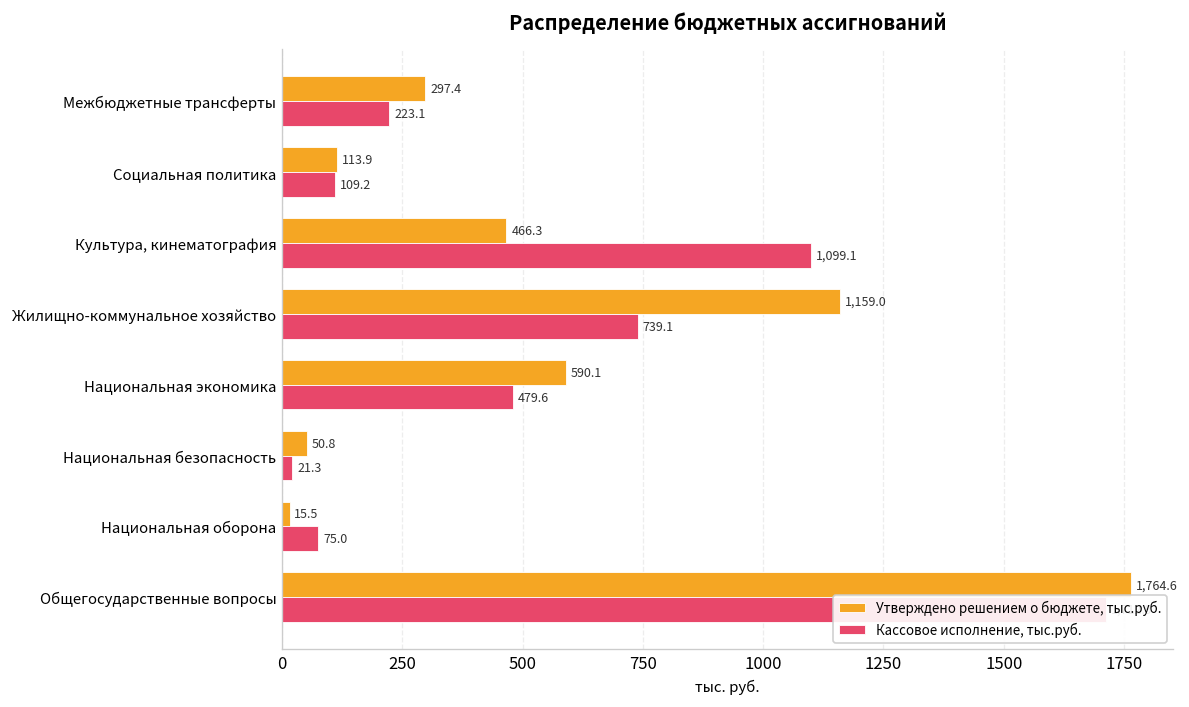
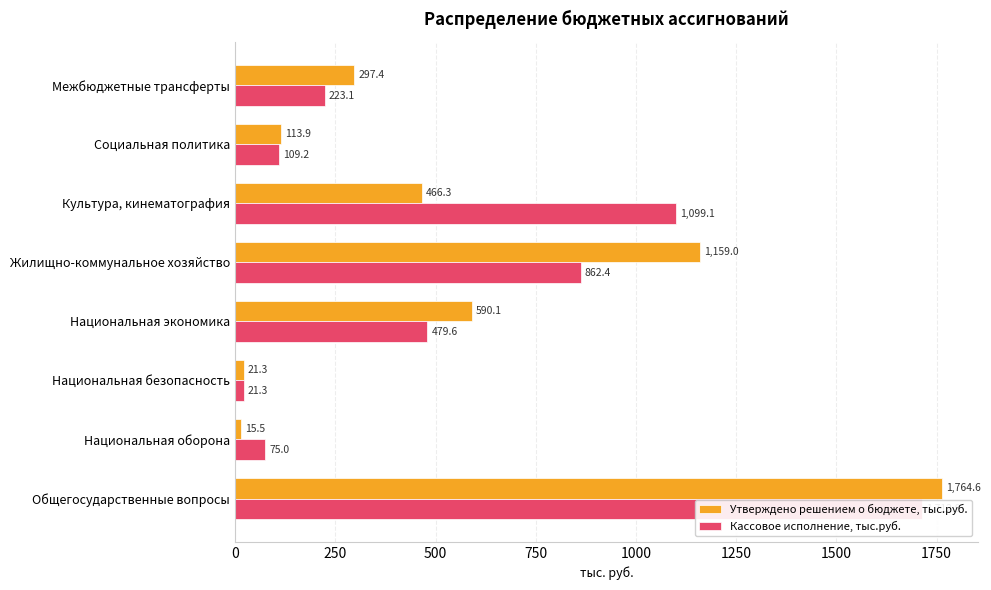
Кассовое исполнение, тыс.руб., Жилищно-коммунальное хозяйство: 739.1 -> 862.4
Утверждено решением о бюджете, тыс.руб., Национальная безопасность: 50.8 -> 21.3
